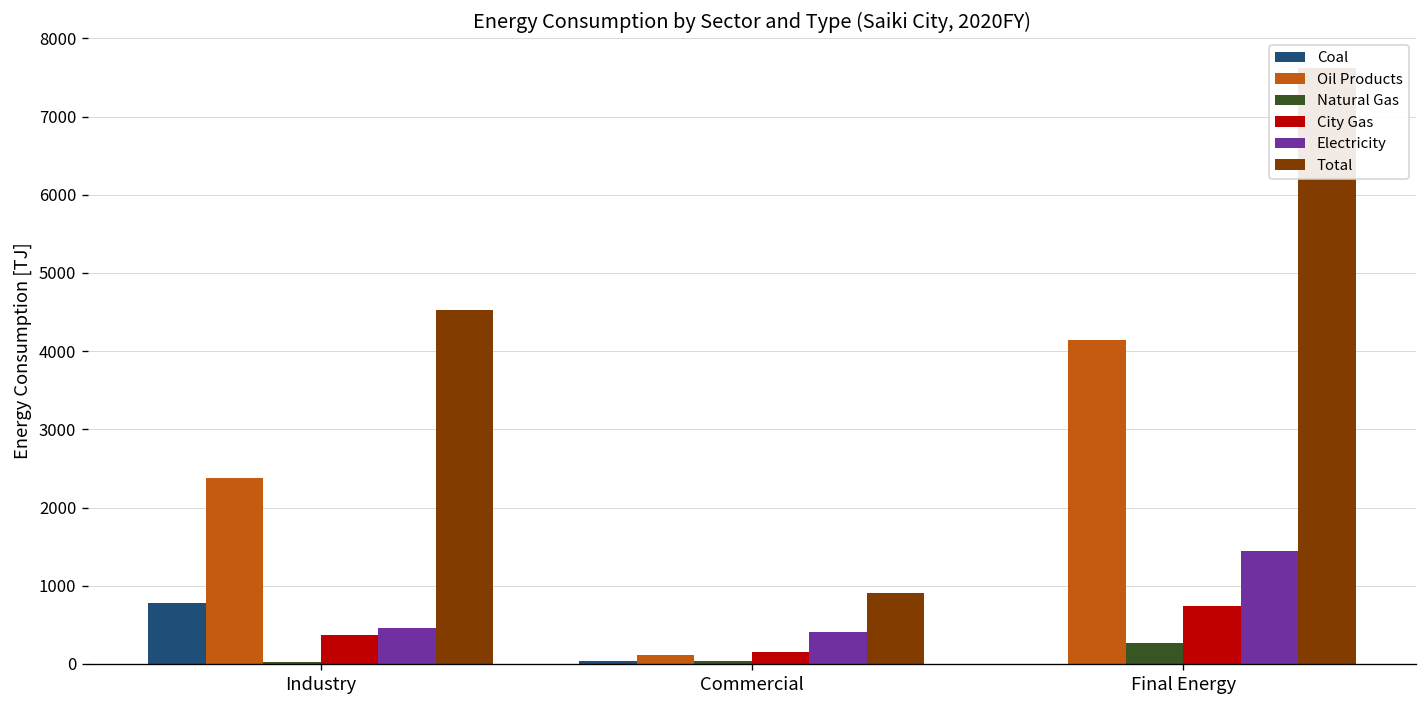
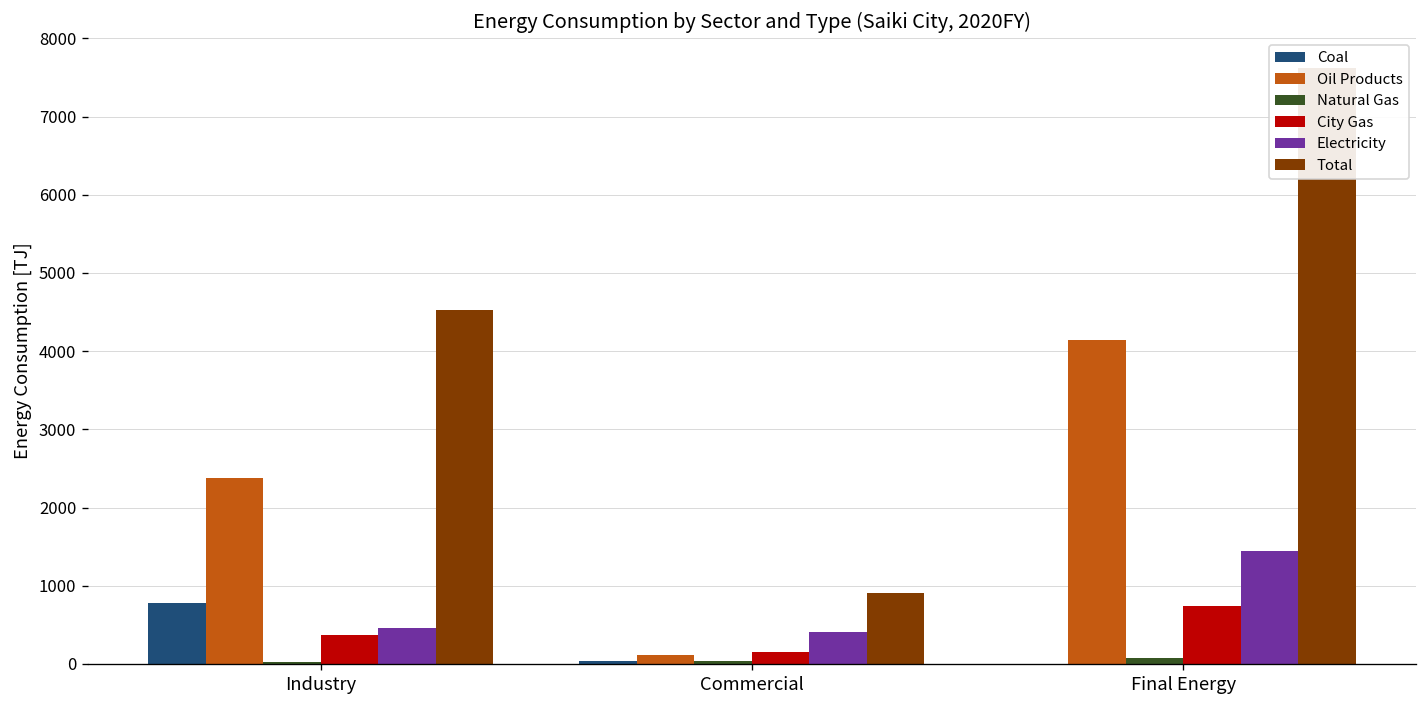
Natural Gas, Final Energy: 300 -> 100
